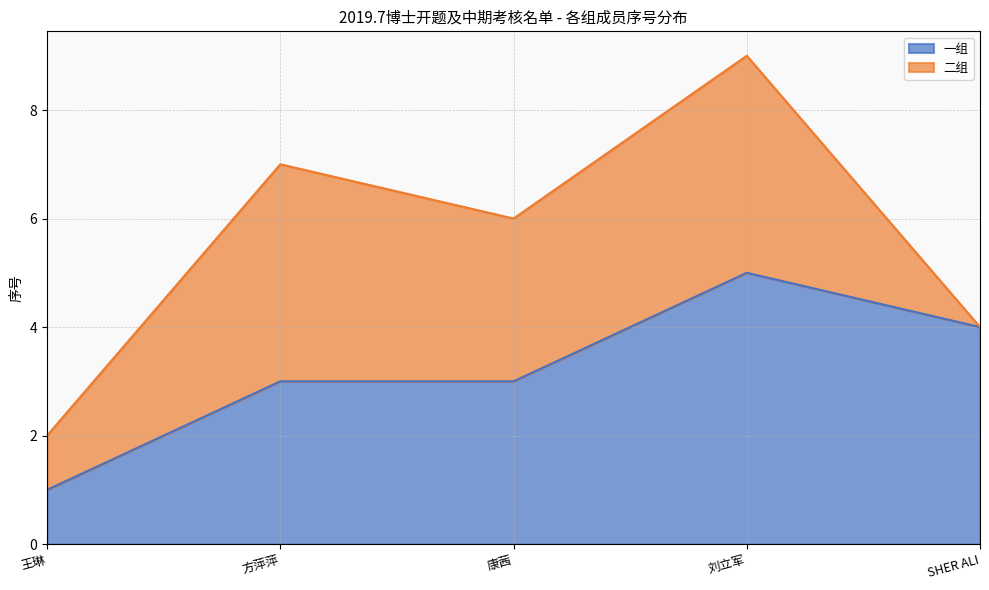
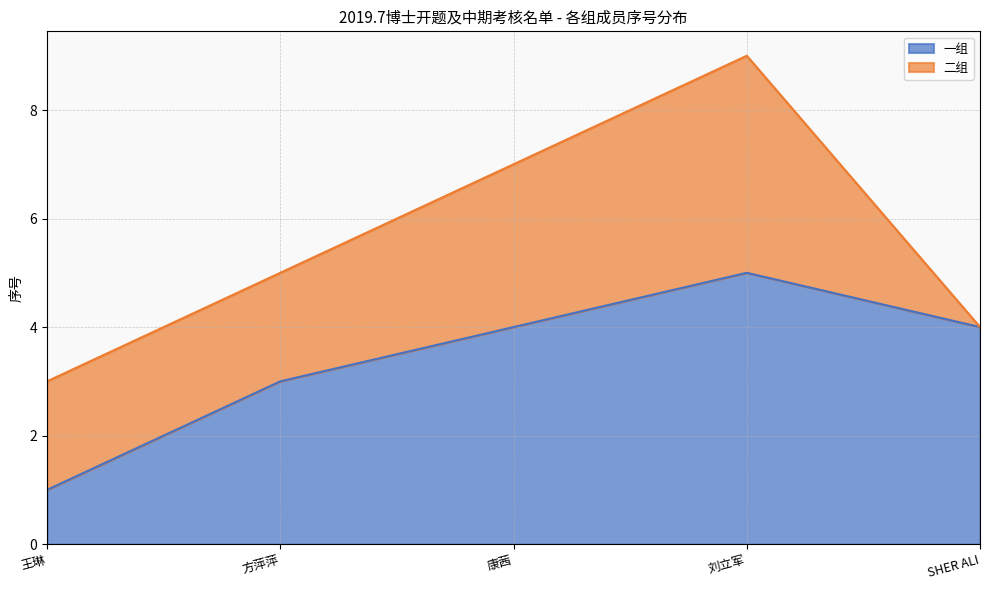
二组, 王琳: 1 -> 2
二组, 方萍萍: 4 -> 2
一组, 康茜: 3 -> 4
